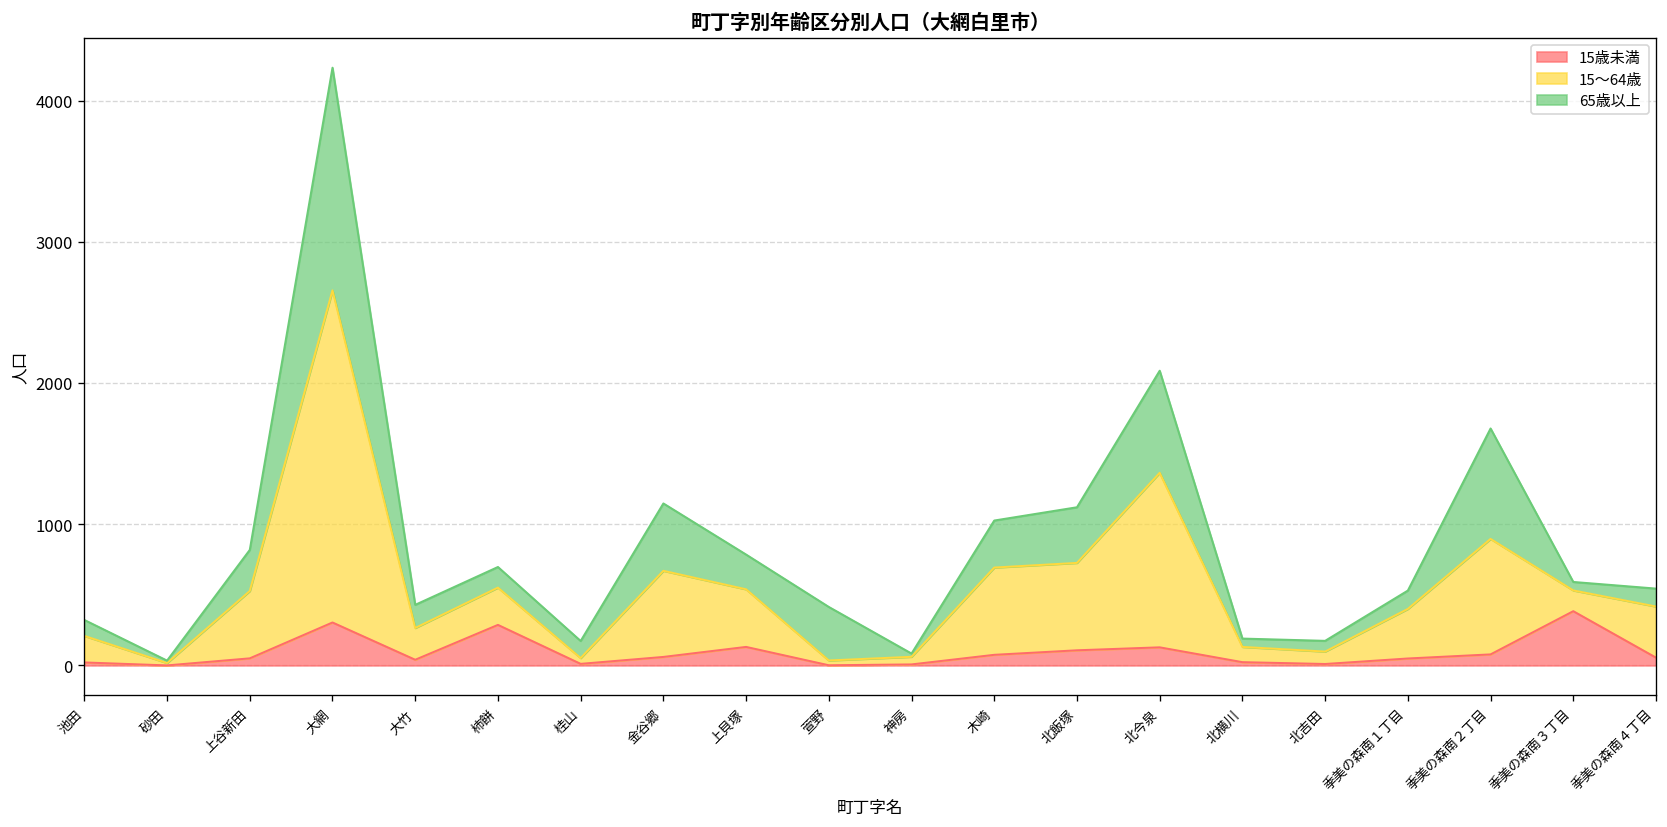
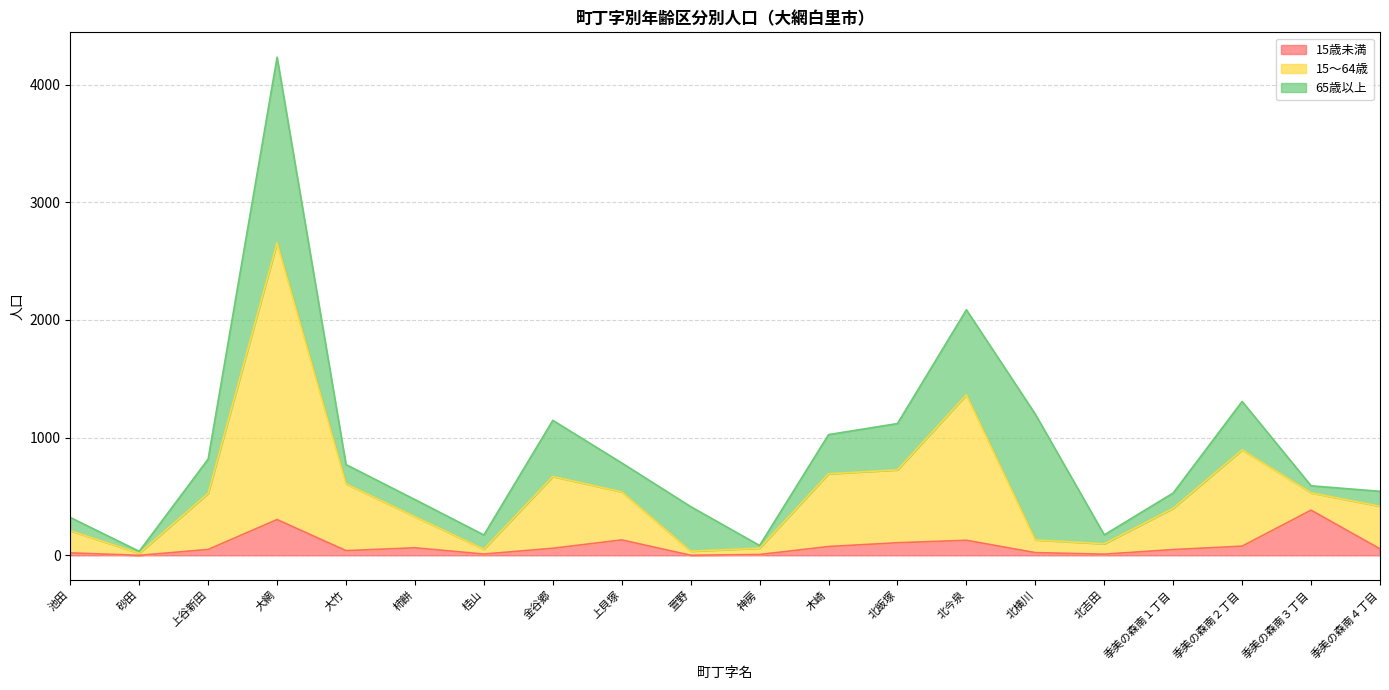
15～64歳, 大竹: 230 -> 570
15歳未満, 柿餅: 290 -> 60
65歳以上, 北横川: 60 -> 1070
65歳以上, 季美の森南２丁目: 780 -> 410
